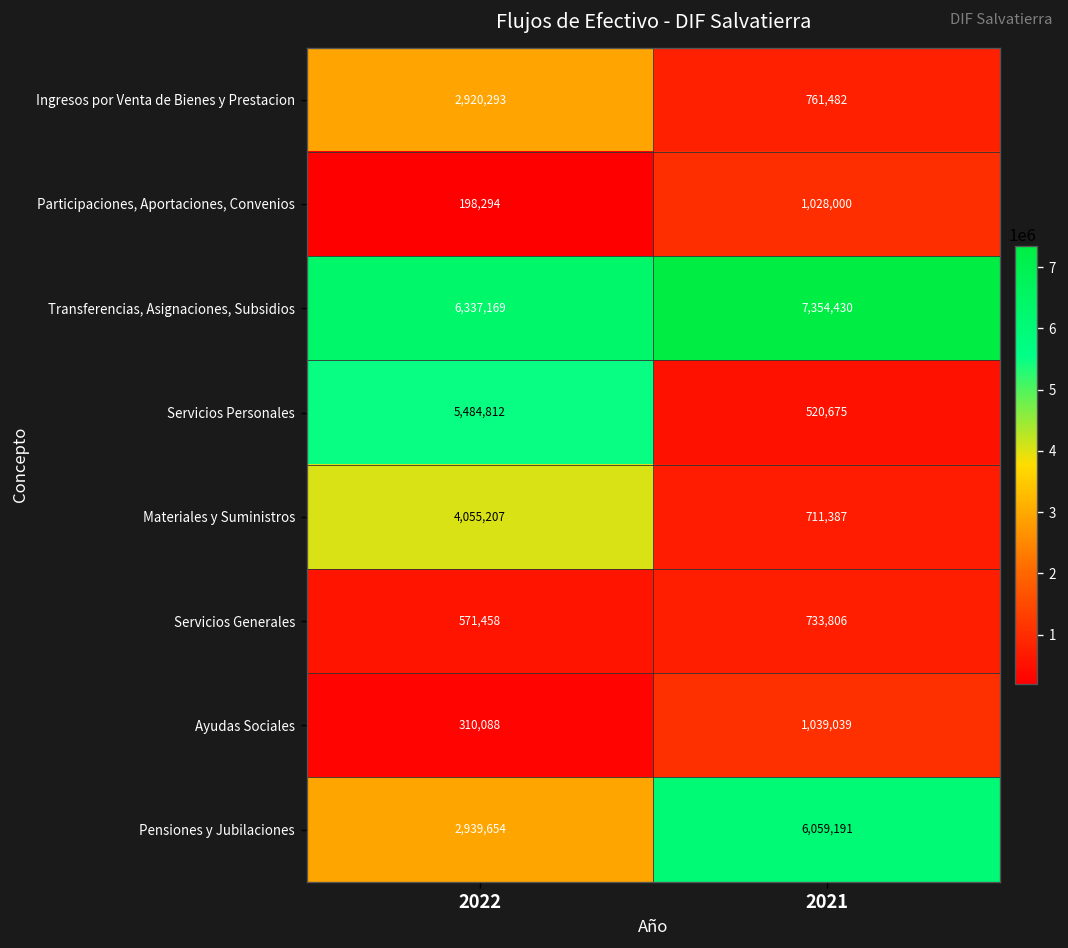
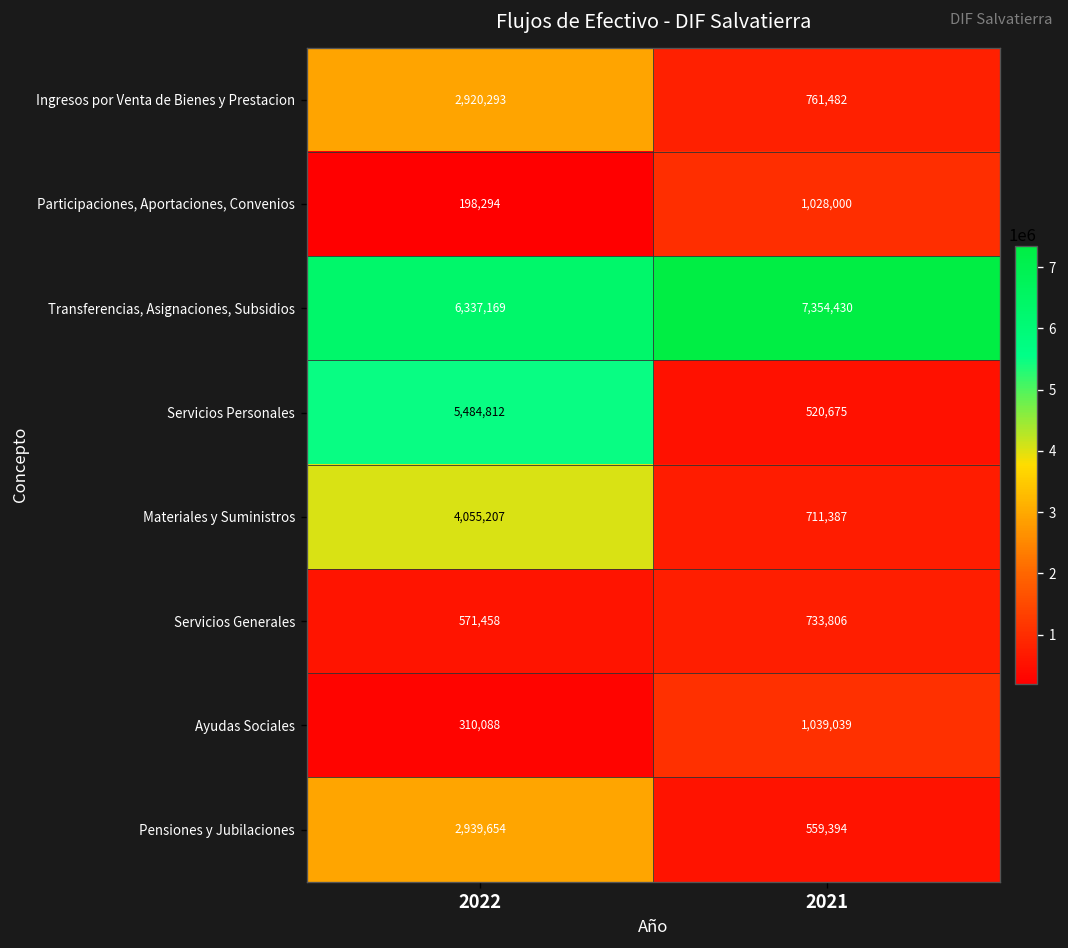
Pensiones y Jubilaciones, 2021: 6,059,191 -> 559,394
